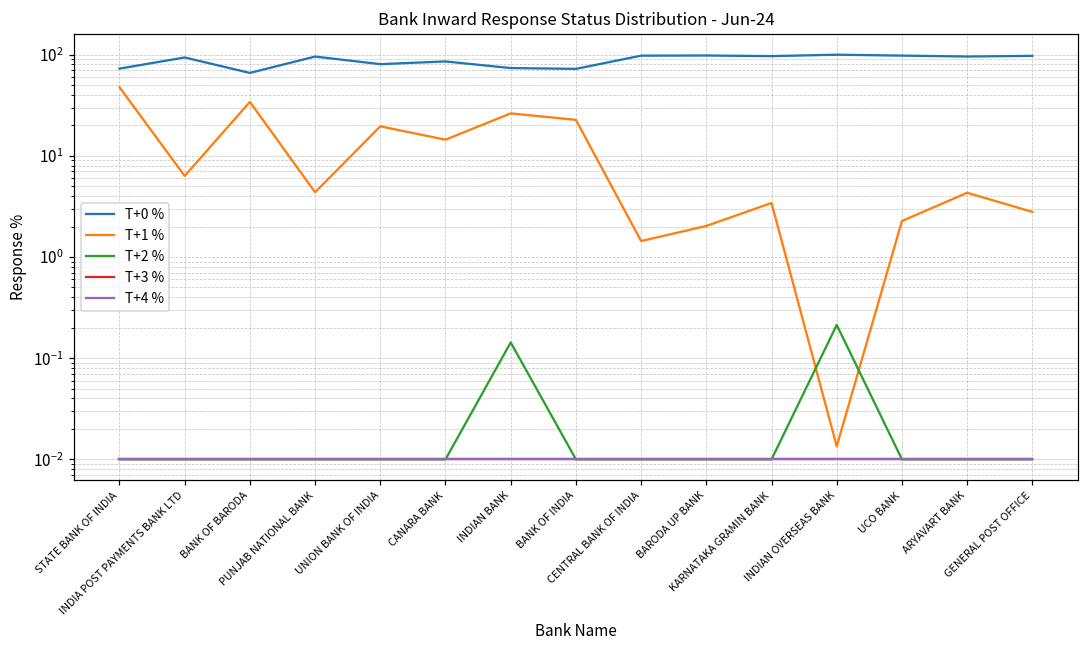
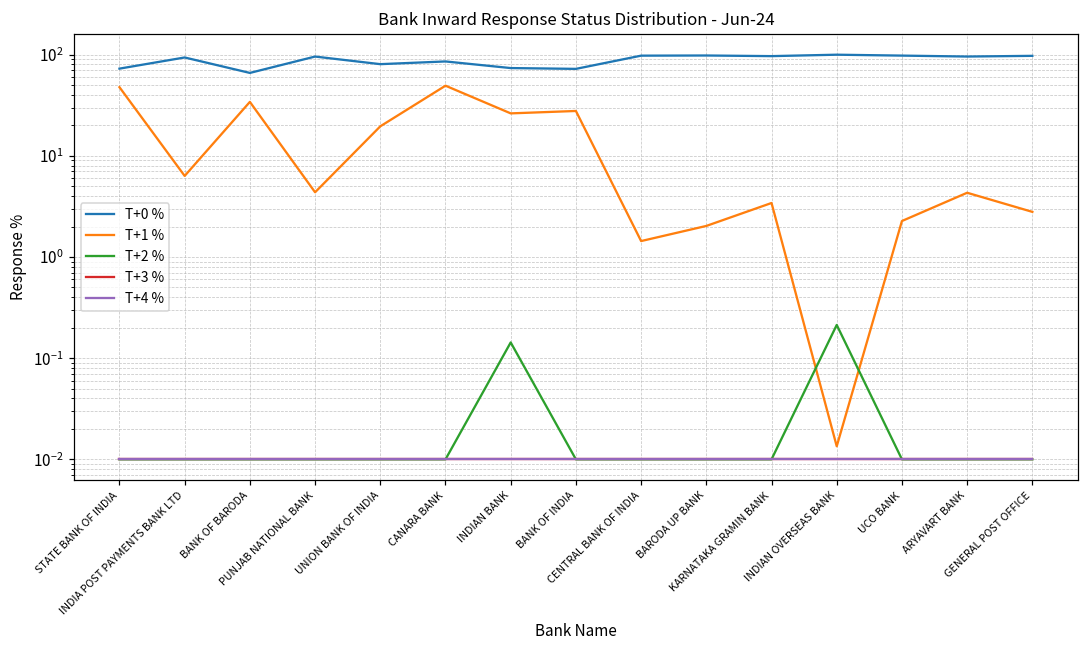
T+1 %, CANARA BANK: 14 -> 50
T+1 %, BANK OF INDIA: 23 -> 28
